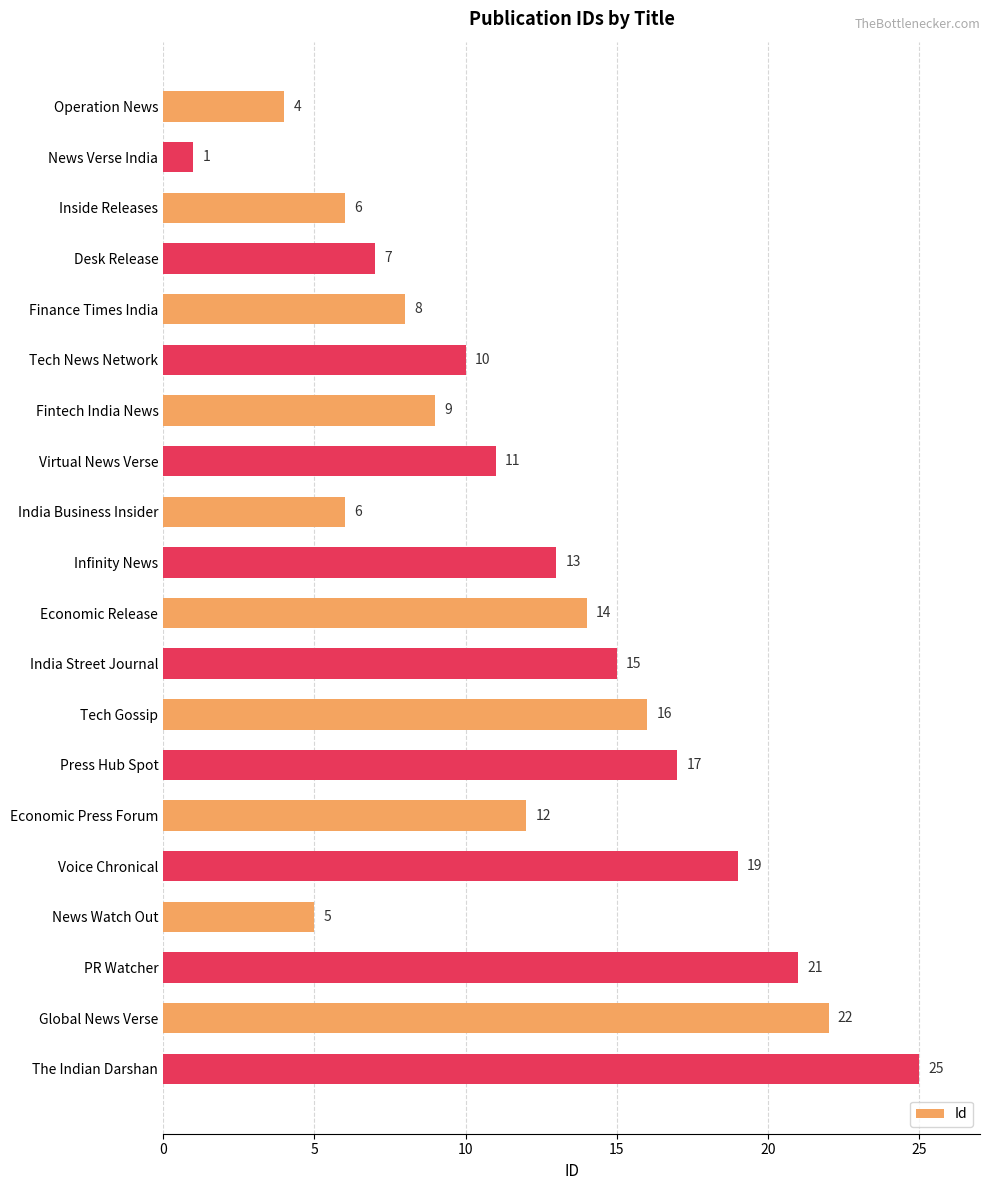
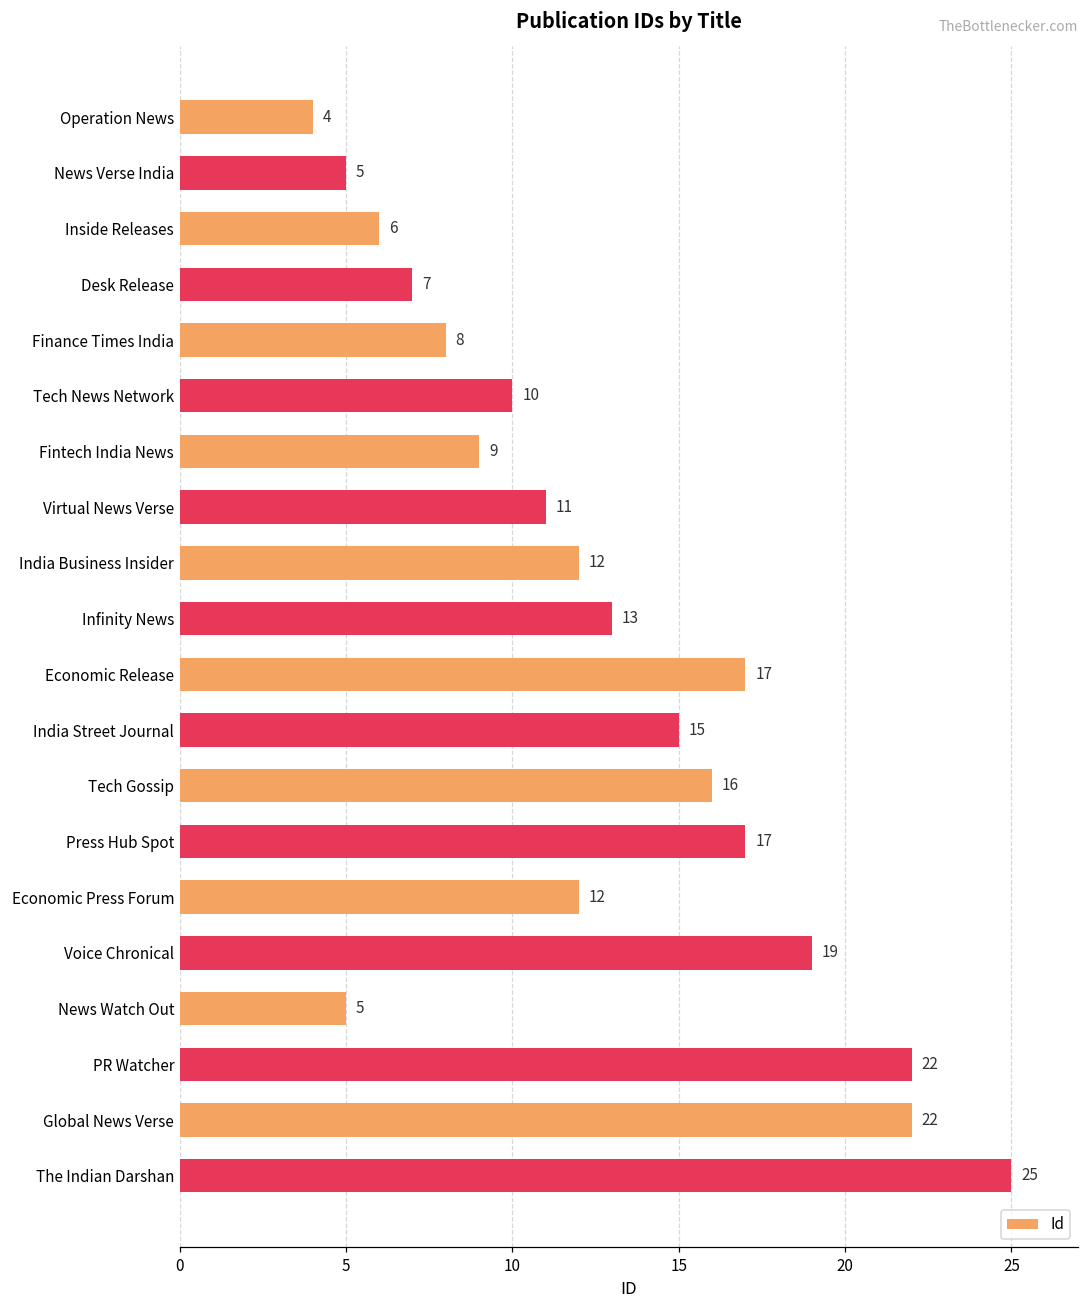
News Verse India: 1 -> 5
India Business Insider: 6 -> 12
Economic Release: 14 -> 17
PR Watcher: 21 -> 22
